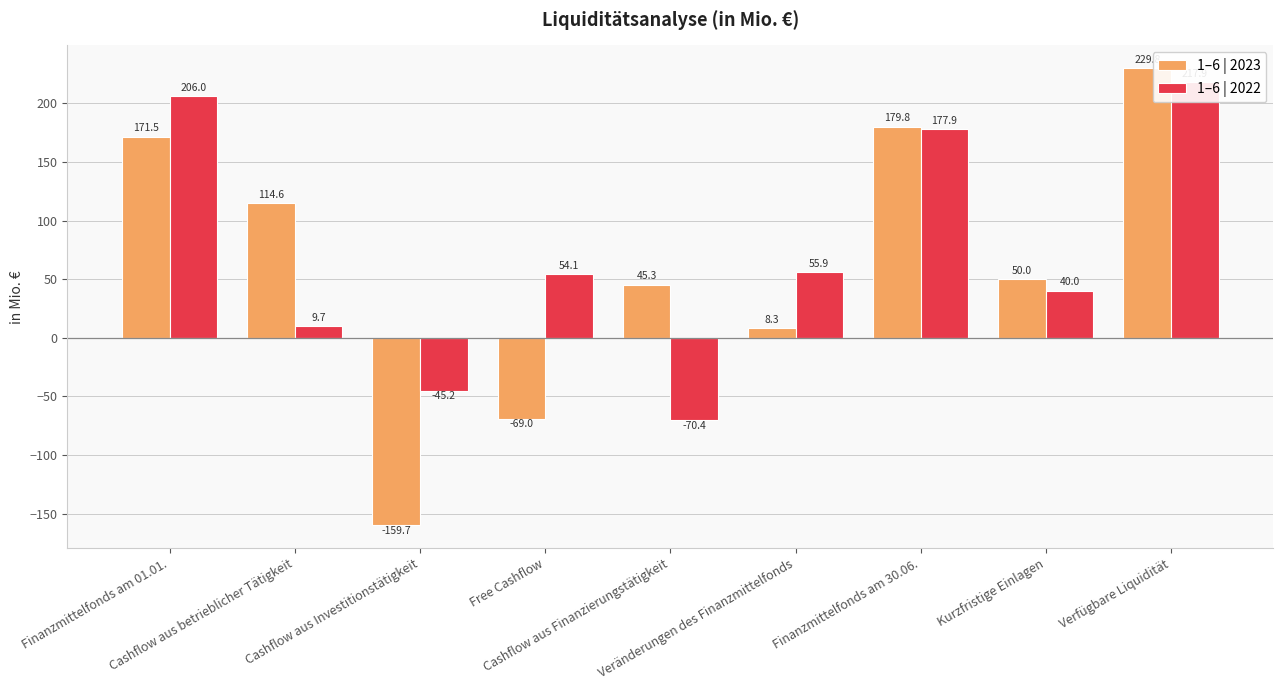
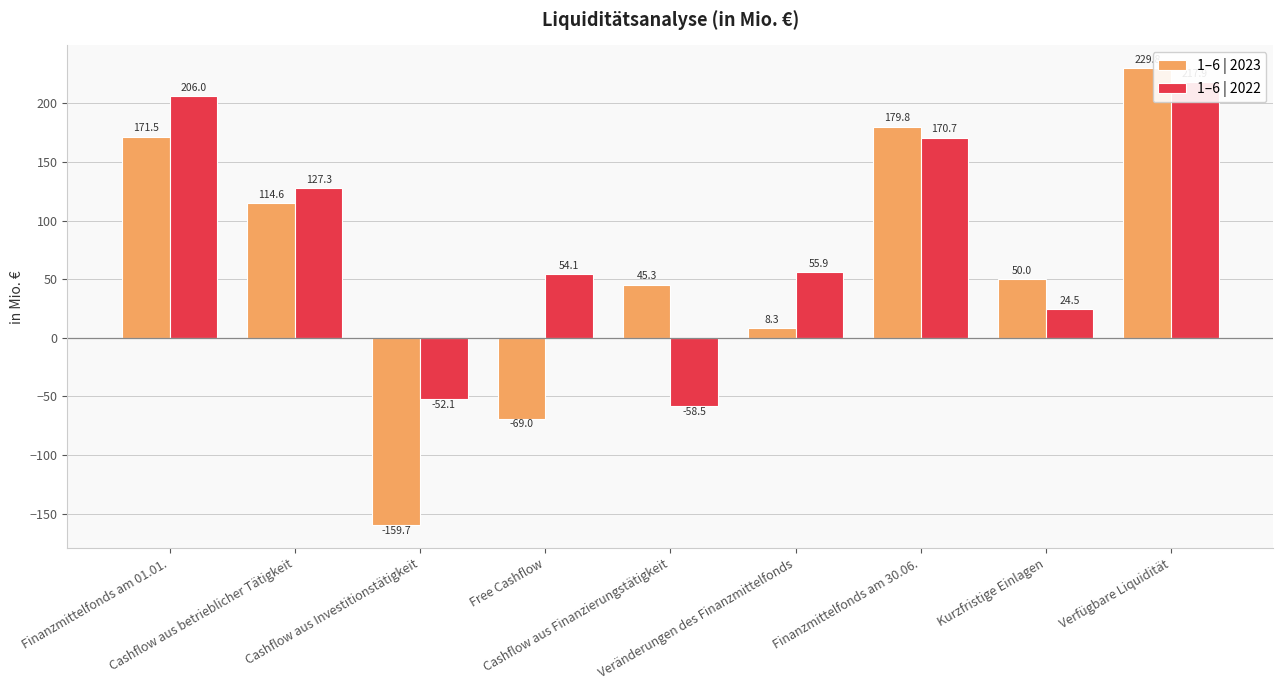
1–6 | 2022, Cashflow aus betrieblicher Tätigkeit: 9.7 -> 127.3
1–6 | 2022, Cashflow aus Investitionstätigkeit: -45.2 -> -52.1
1–6 | 2022, Cashflow aus Finanzierungstätigkeit: -70.4 -> -58.5
1–6 | 2022, Finanzmittelfonds am 30.06.: 177.9 -> 170.7
1–6 | 2022, Kurzfristige Einlagen: 40.0 -> 24.5
